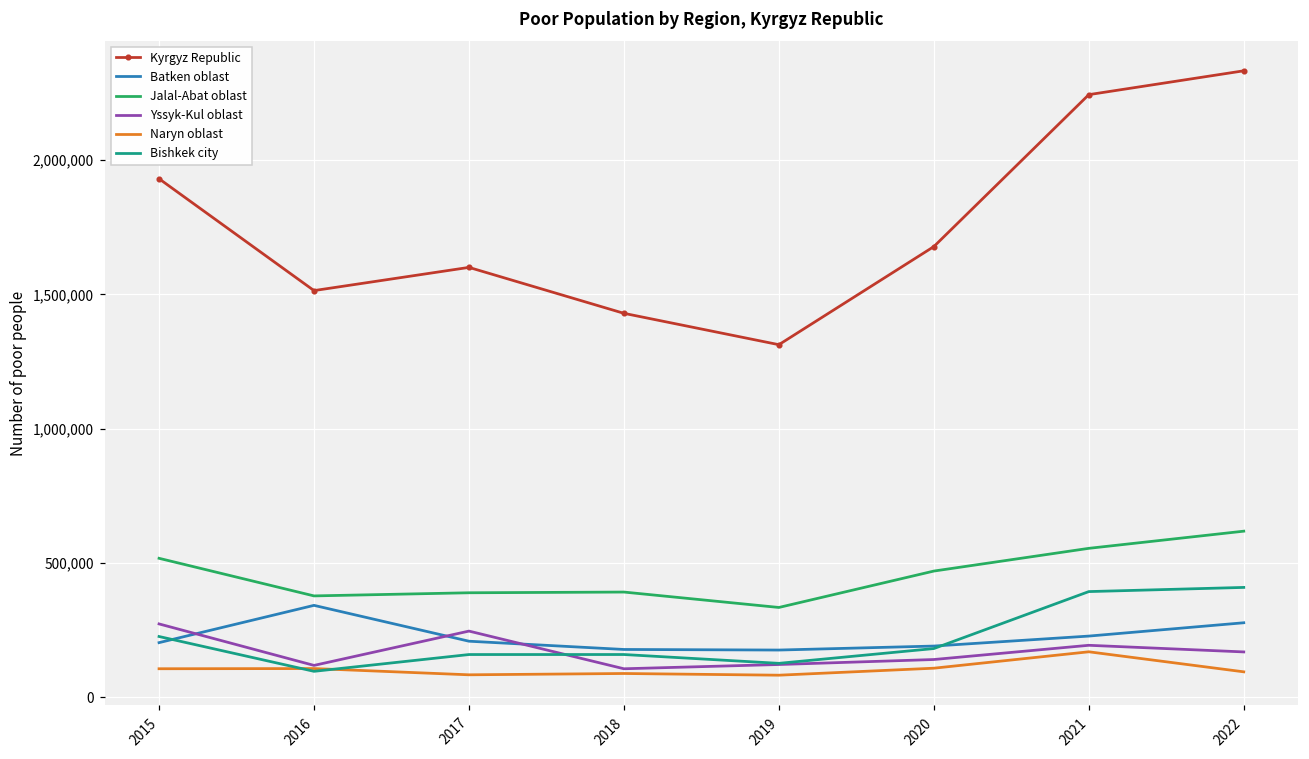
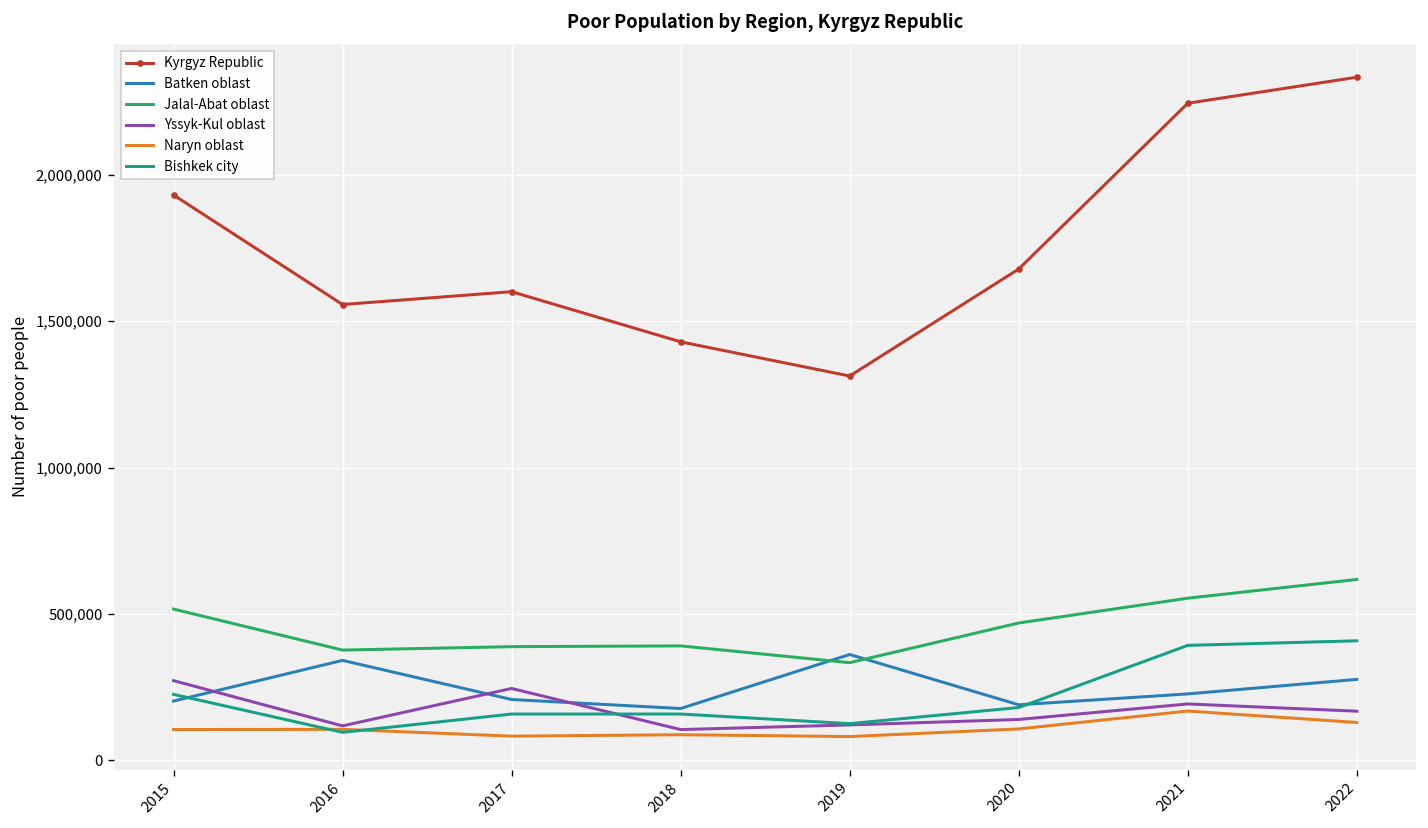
Kyrgyz Republic, 2016: 1,510,000 -> 1,560,000
Batken oblast, 2019: 180,000 -> 360,000
Naryn oblast, 2022: 90,000 -> 130,000
